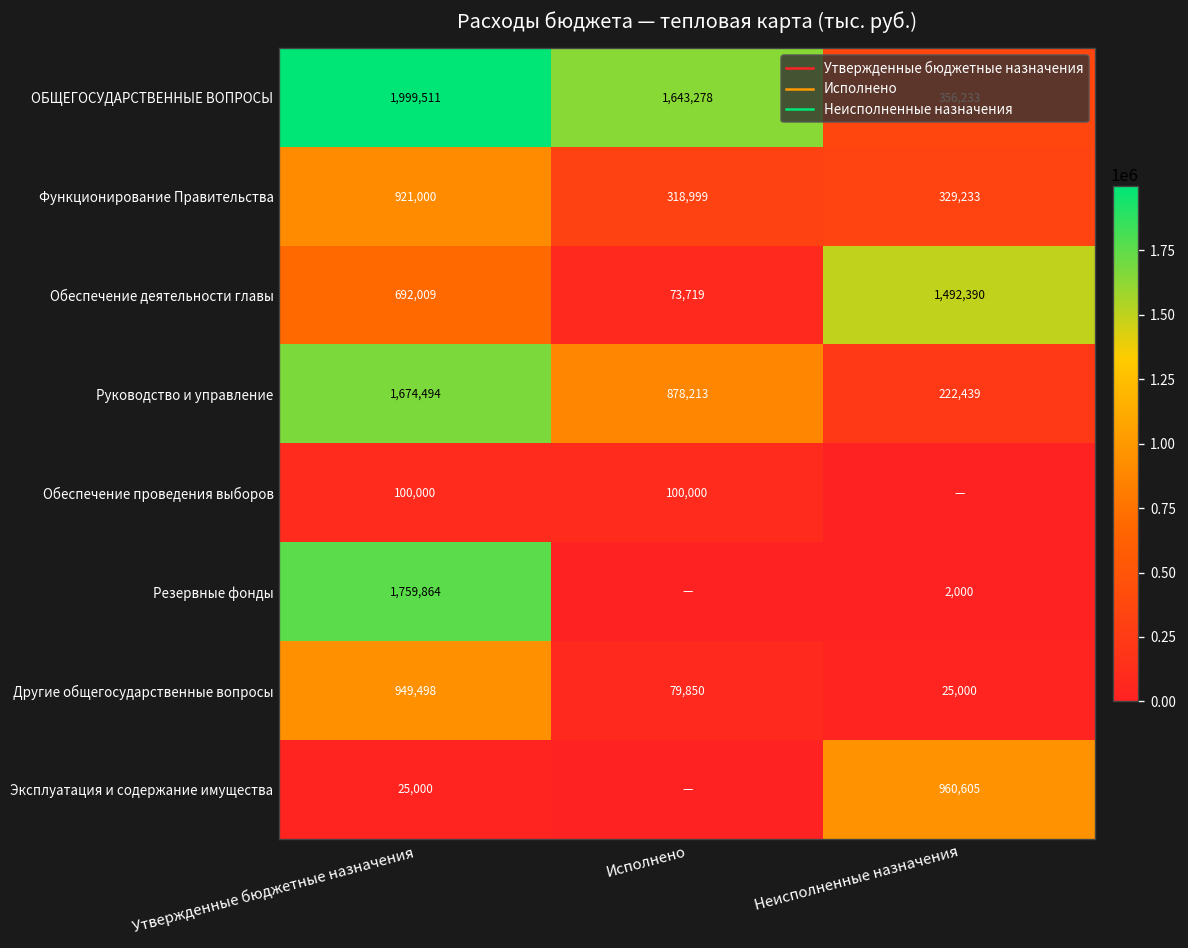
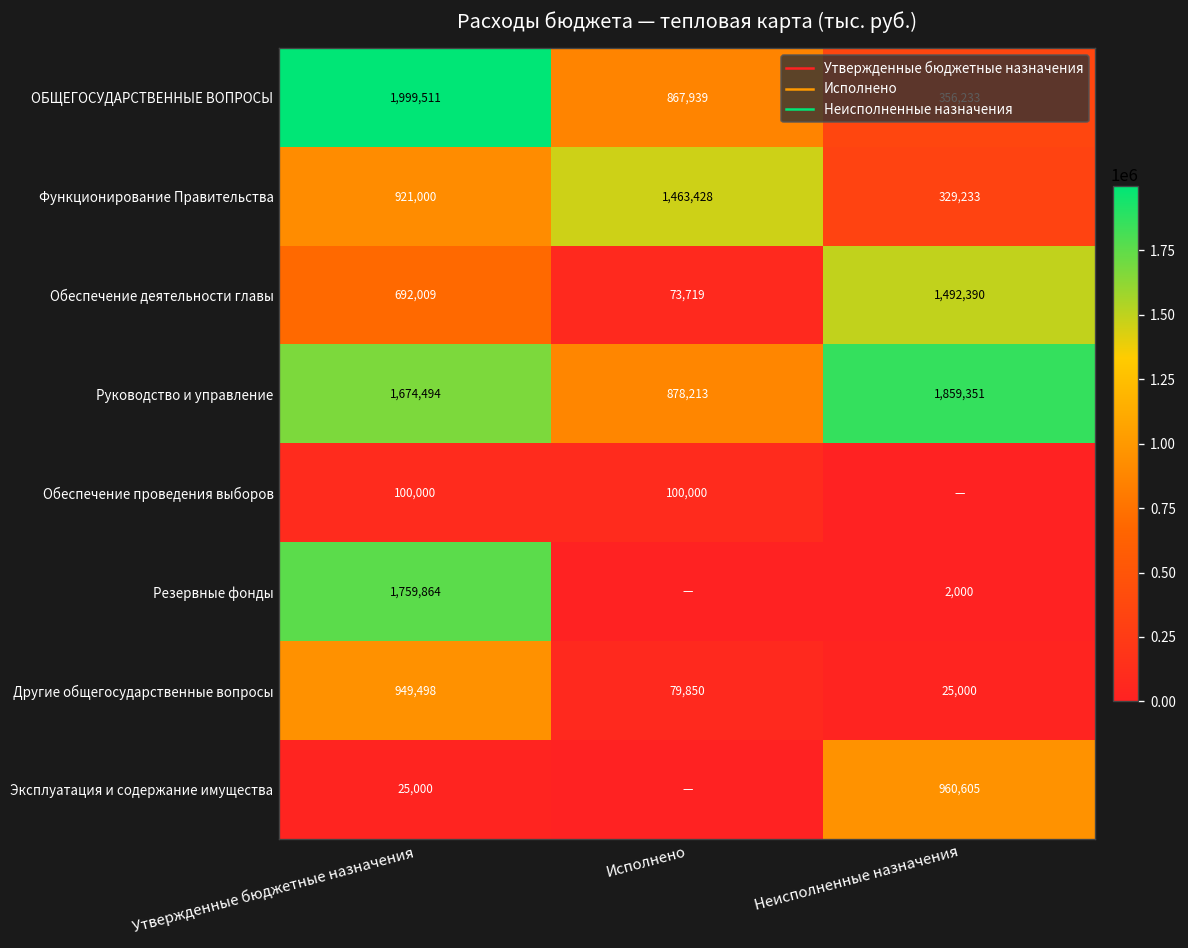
ОБЩЕГОСУДАРСТВЕННЫЕ ВОПРОСЫ, Исполнено: 1,643,278 -> 867,939
Функционирование Правительства, Исполнено: 318,999 -> 1,463,428
Руководство и управление, Неисполненные назначения: 222,439 -> 1,859,351
